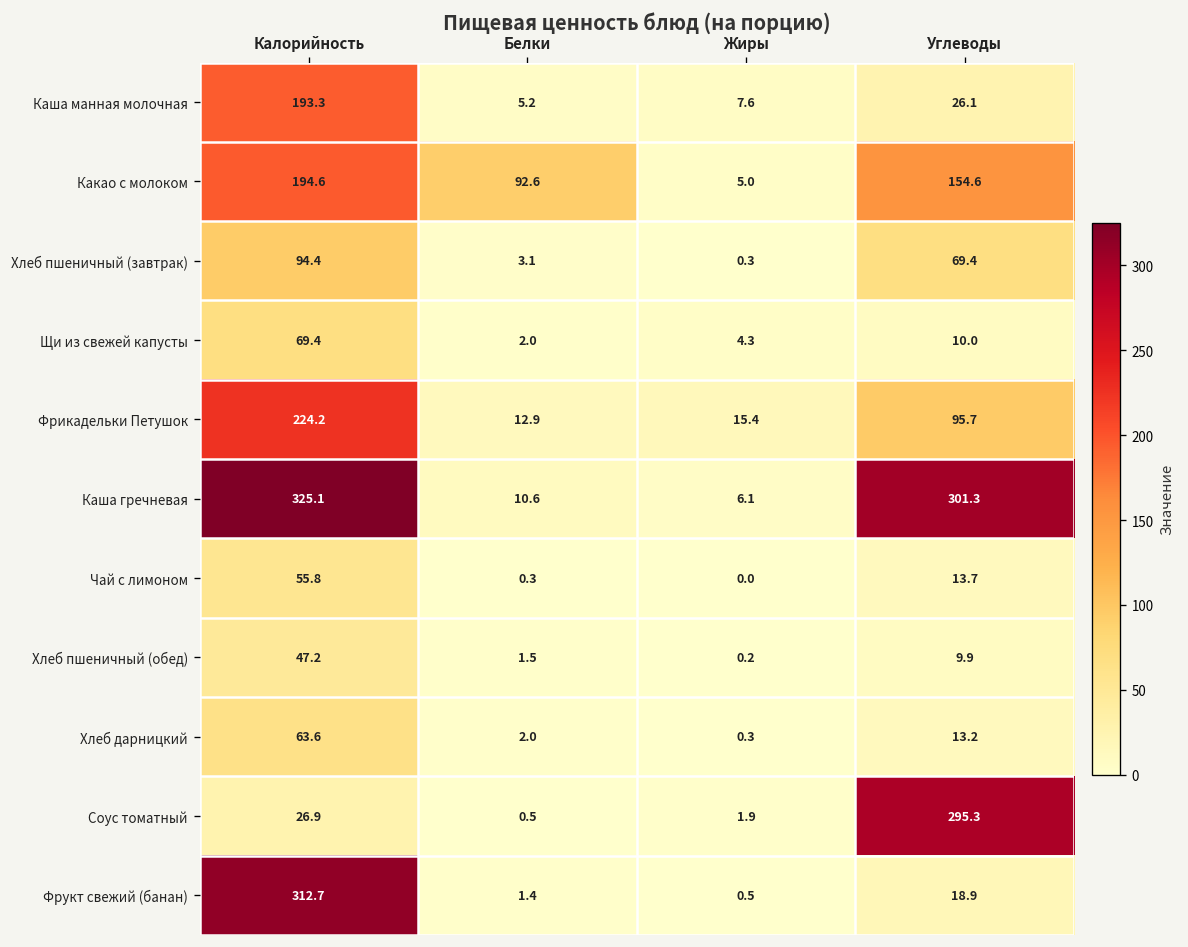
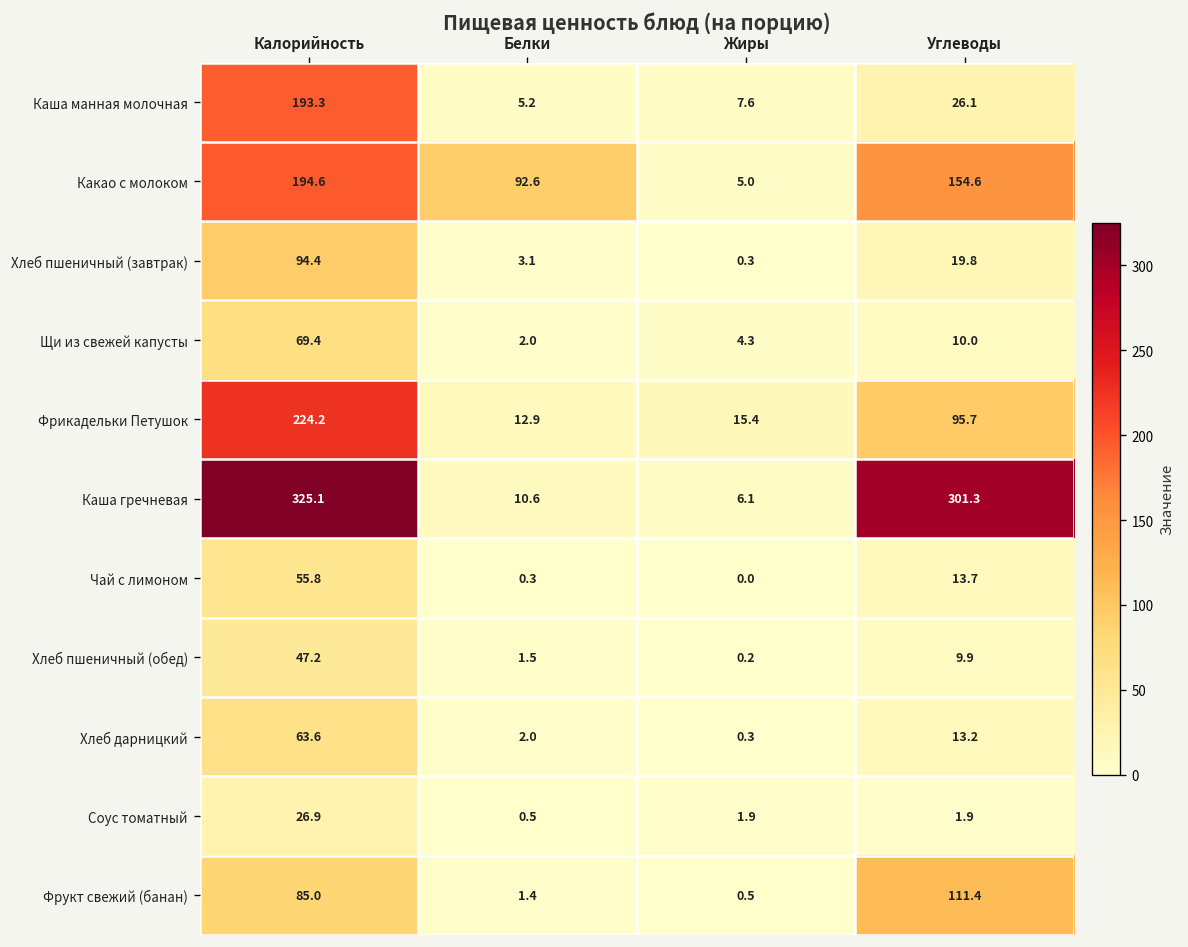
Хлеб пшеничный (завтрак), Углеводы: 69.4 -> 19.8
Соус томатный, Углеводы: 295.3 -> 1.9
Фрукт свежий (банан), Калорийность: 312.7 -> 85.0
Фрукт свежий (банан), Углеводы: 18.9 -> 111.4
